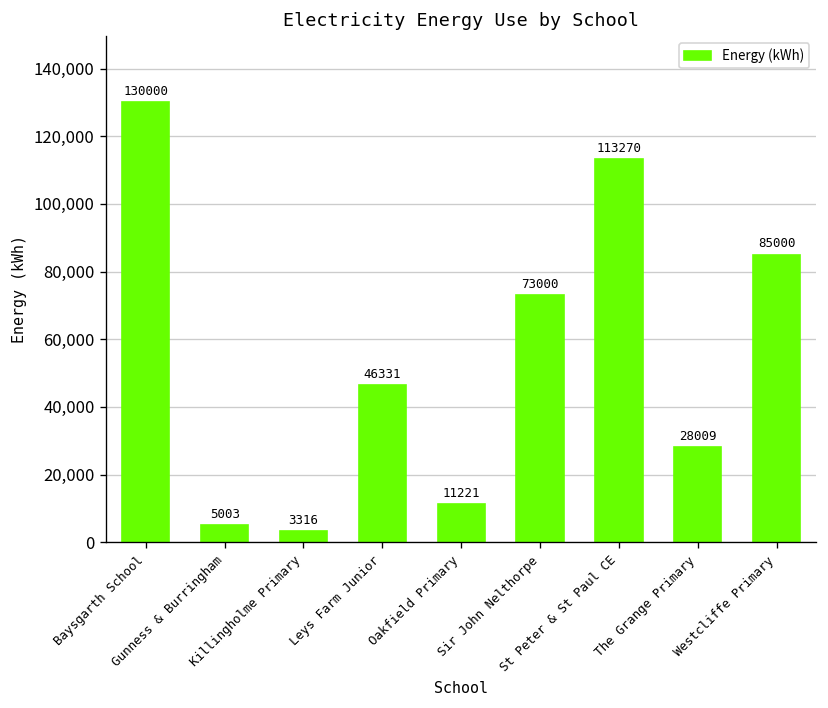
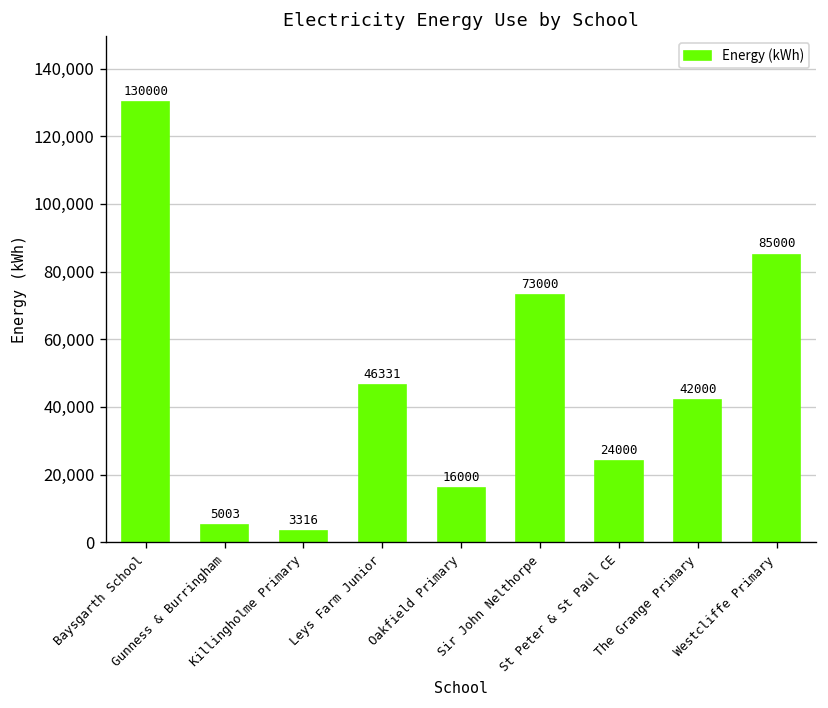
Oakfield Primary: 11221 -> 16000
St Peter & St Paul CE: 113270 -> 24000
The Grange Primary: 28009 -> 42000
